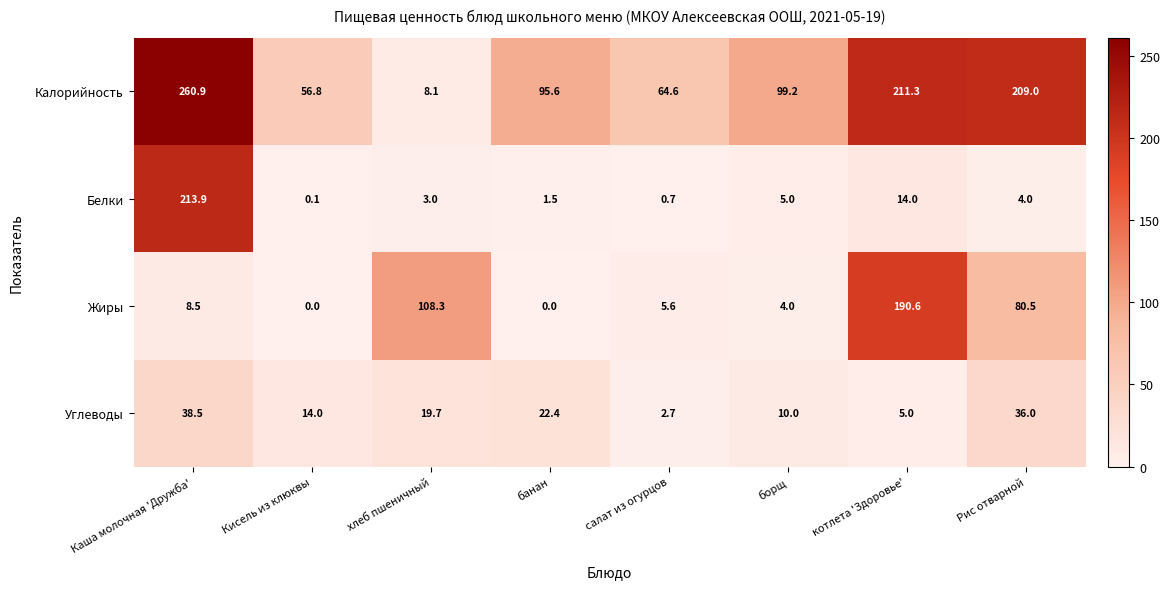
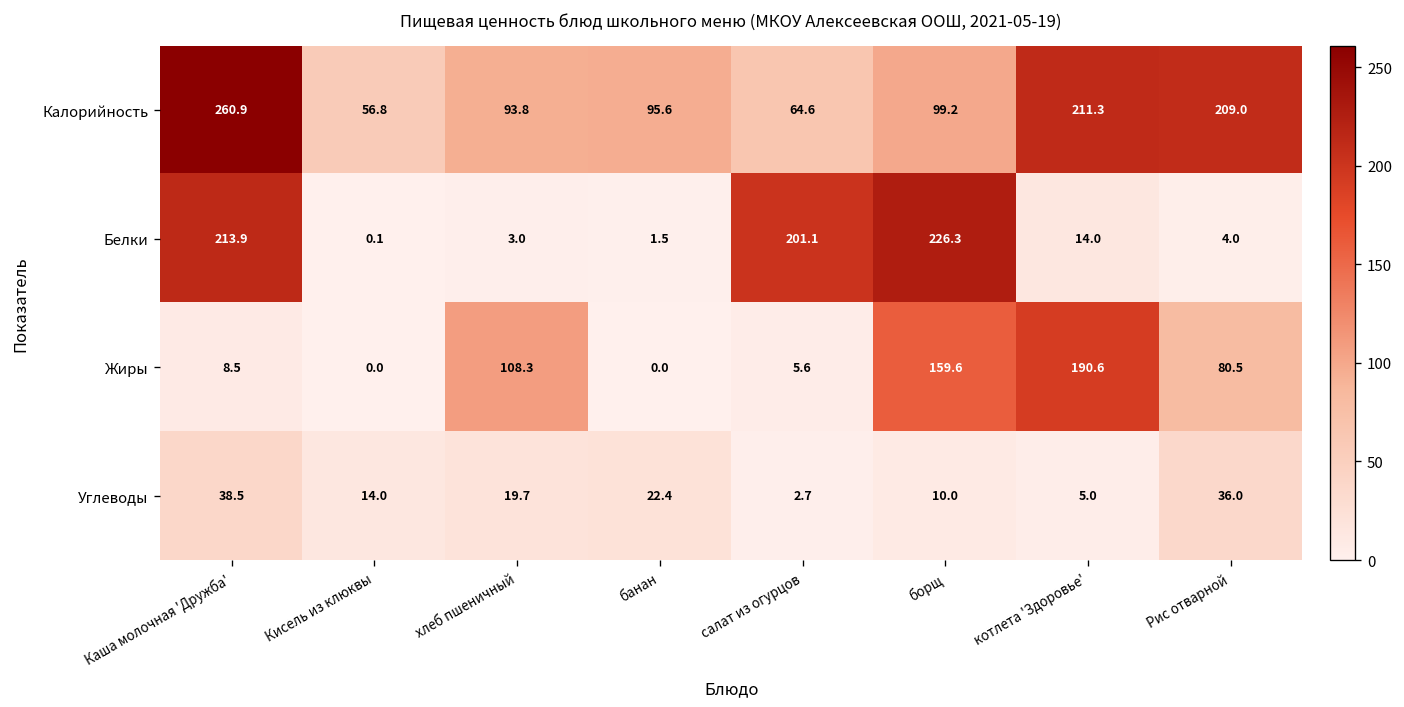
Калорийность, хлеб пшеничный: 8.1 -> 93.8
Белки, салат из огурцов: 0.7 -> 201.1
Белки, борщ: 5.0 -> 226.3
Жиры, борщ: 4.0 -> 159.6
